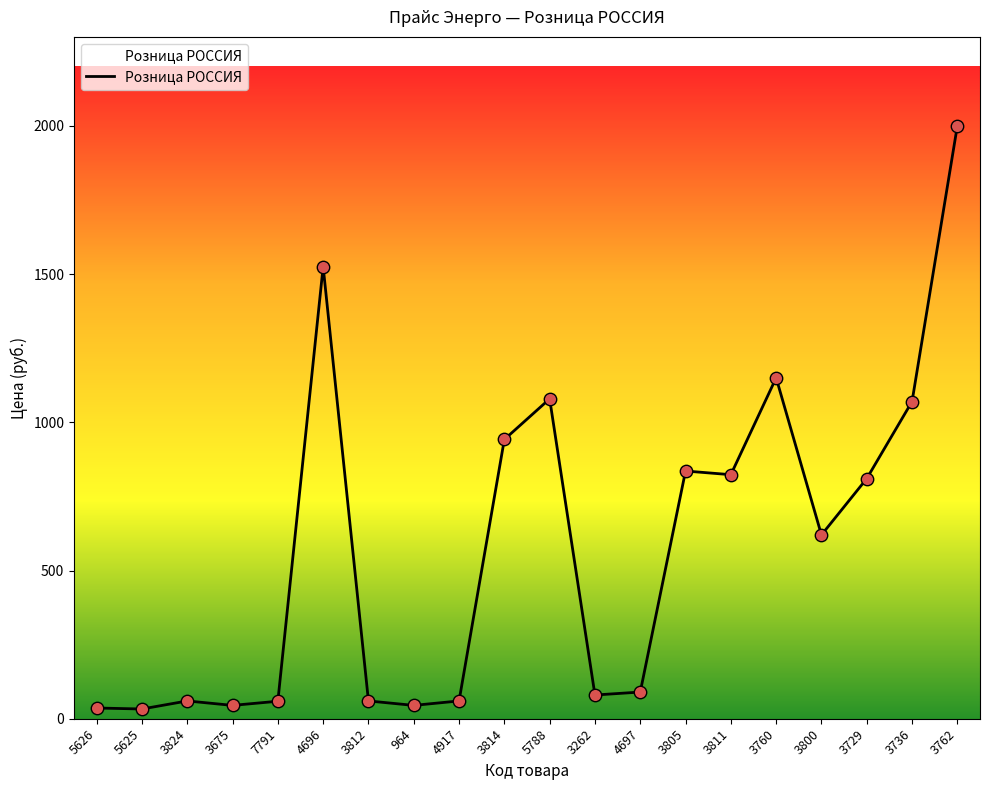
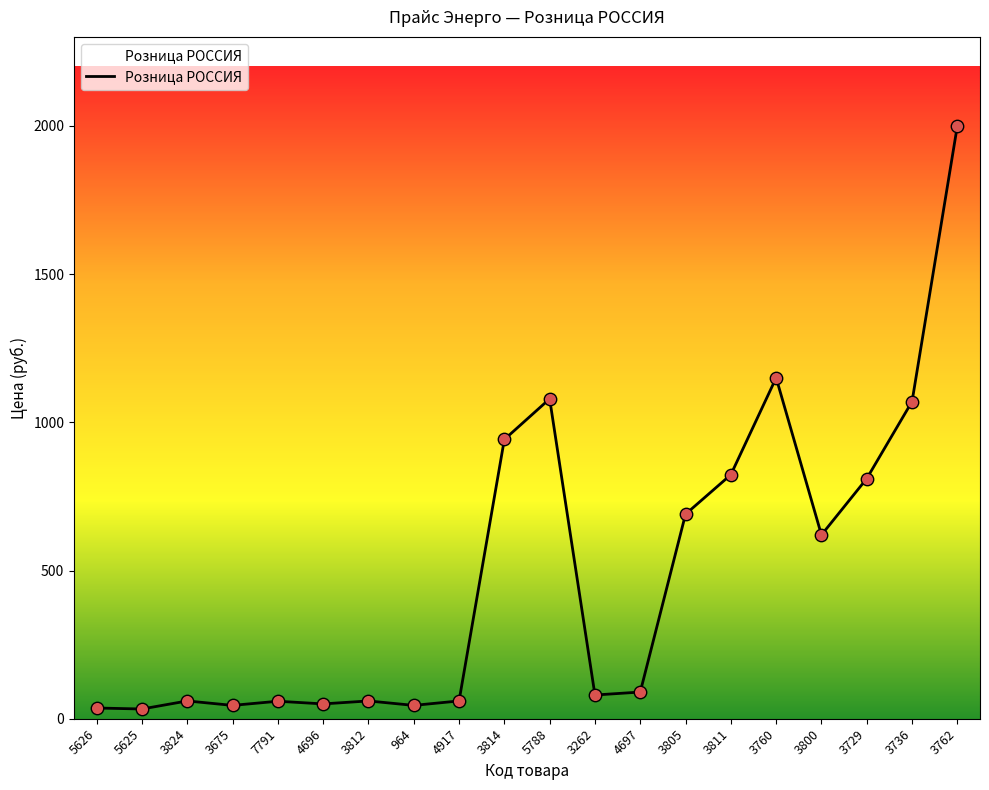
4696: 1530 -> 50
3805: 840 -> 690
